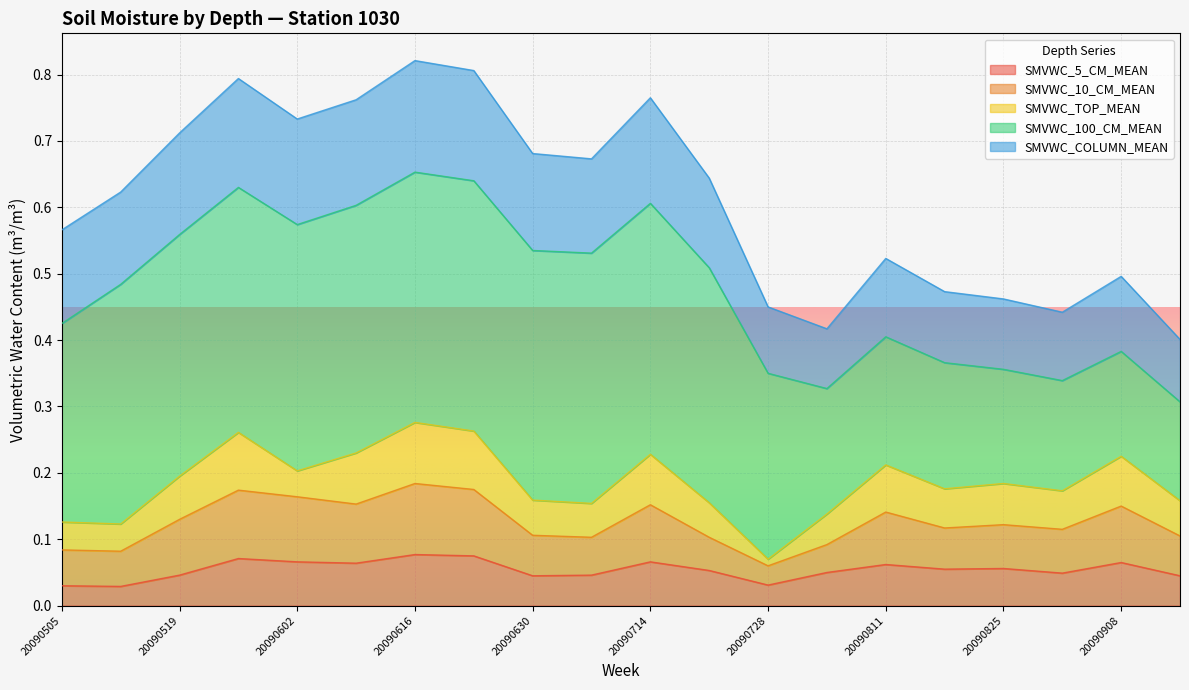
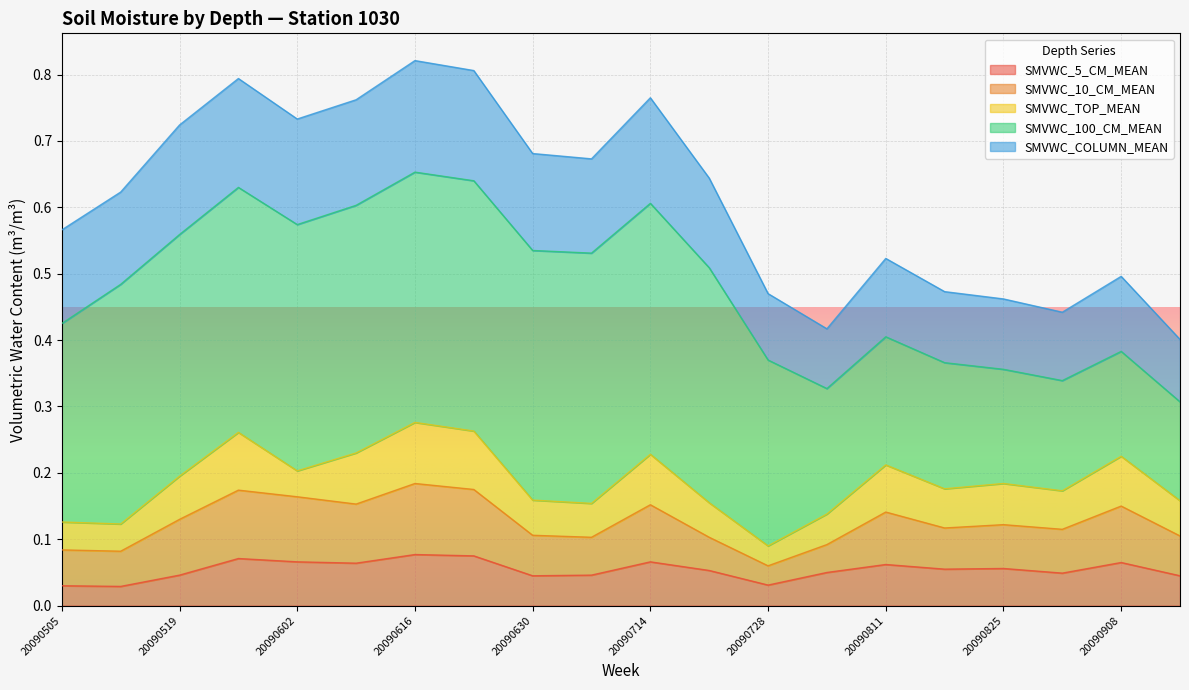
SMVWC_COLUMN_MEAN, 20090519: 0.15 -> 0.17
SMVWC_TOP_MEAN, 20090728: 0.01 -> 0.03
